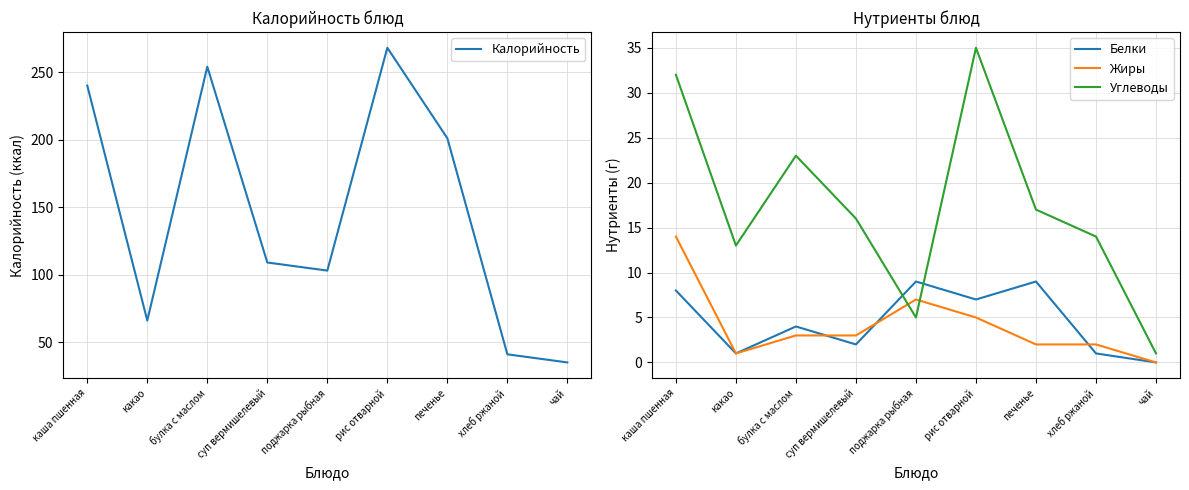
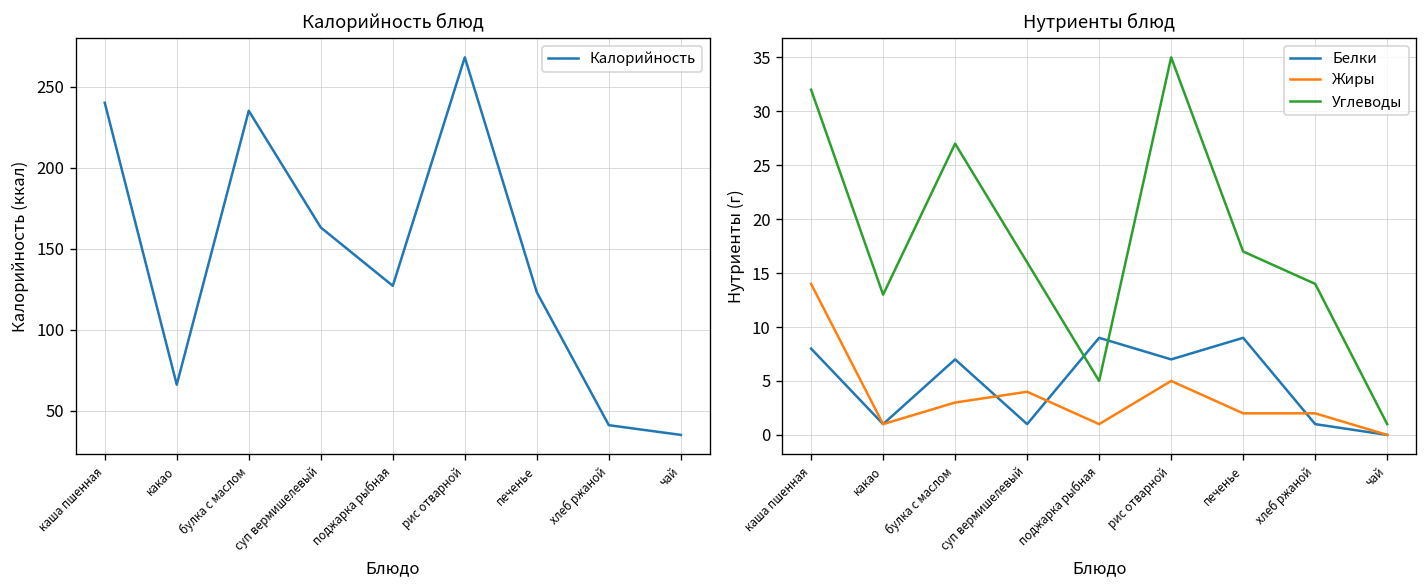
Калорийность блюд, булка с маслом: 254 -> 235
Калорийность блюд, суп вермишелевый: 109 -> 163
Калорийность блюд, поджарка рыбная: 103 -> 127
Калорийность блюд, печенье: 201 -> 123
Нутриенты блюд, Белки, булка с маслом: 4 -> 7
Нутриенты блюд, Углеводы, булка с маслом: 23 -> 27
Нутриенты блюд, Белки, суп вермишелевый: 2 -> 1
Нутриенты блюд, Жиры, суп вермишелевый: 3 -> 4
Нутриенты блюд, Жиры, поджарка рыбная: 7 -> 1
